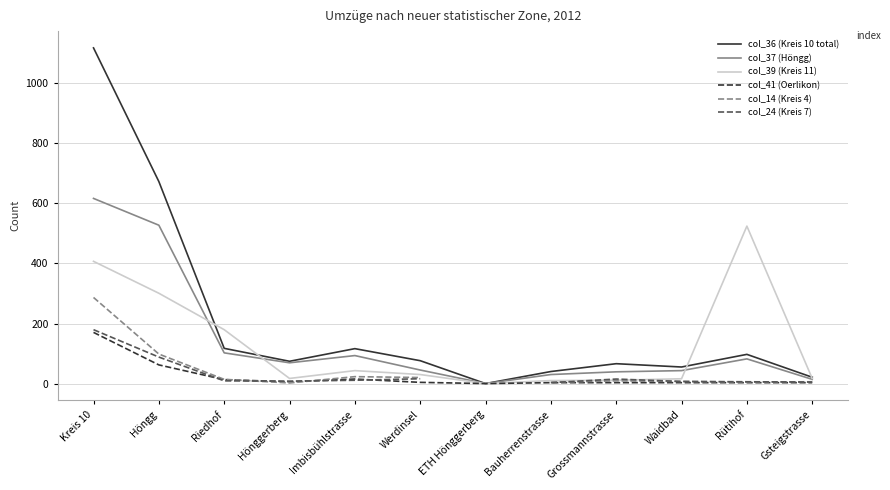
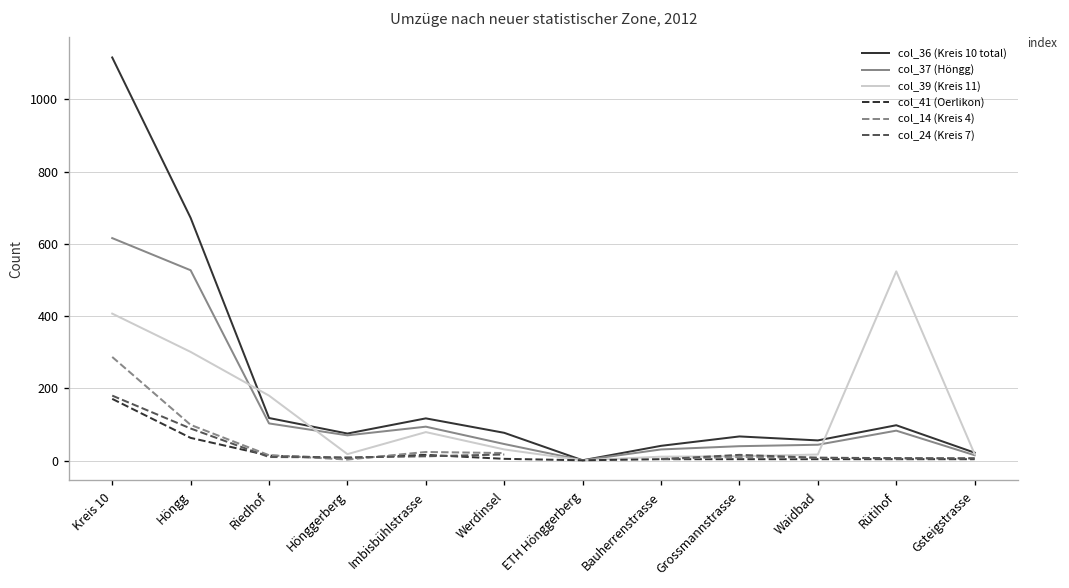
col_39 (Kreis 11), Imbisbühlstrasse: 40 -> 80
